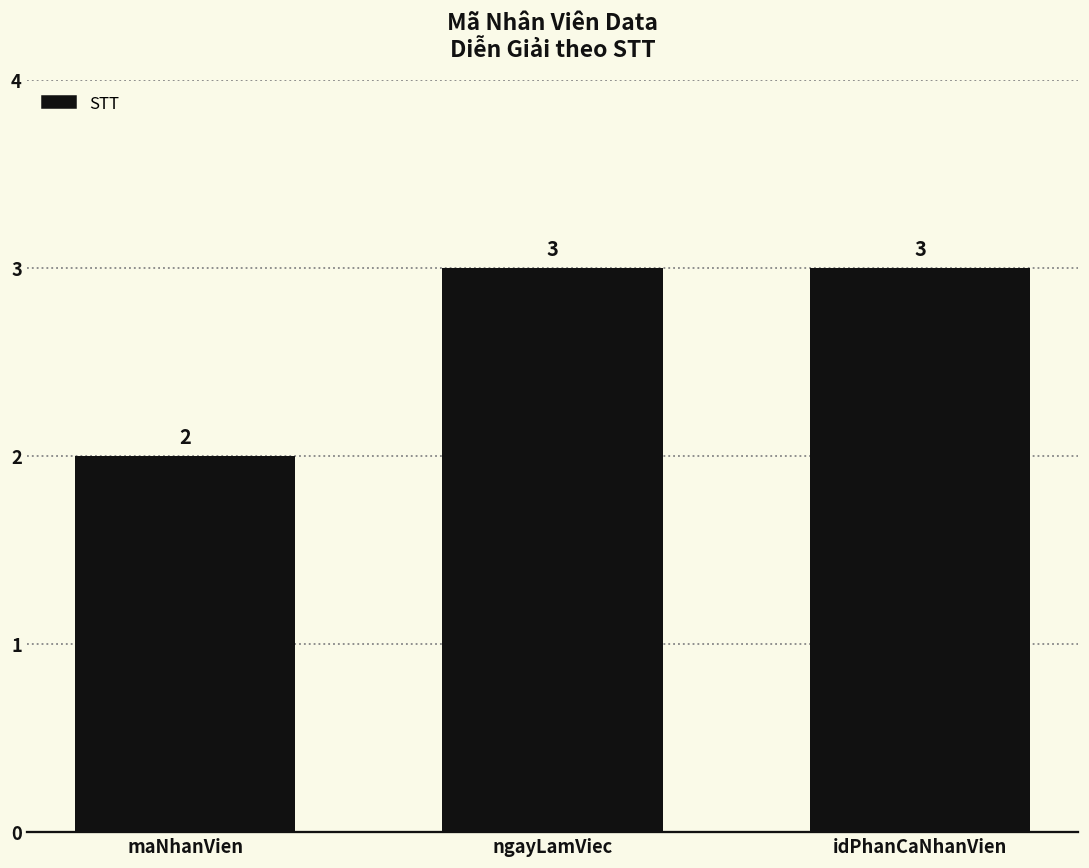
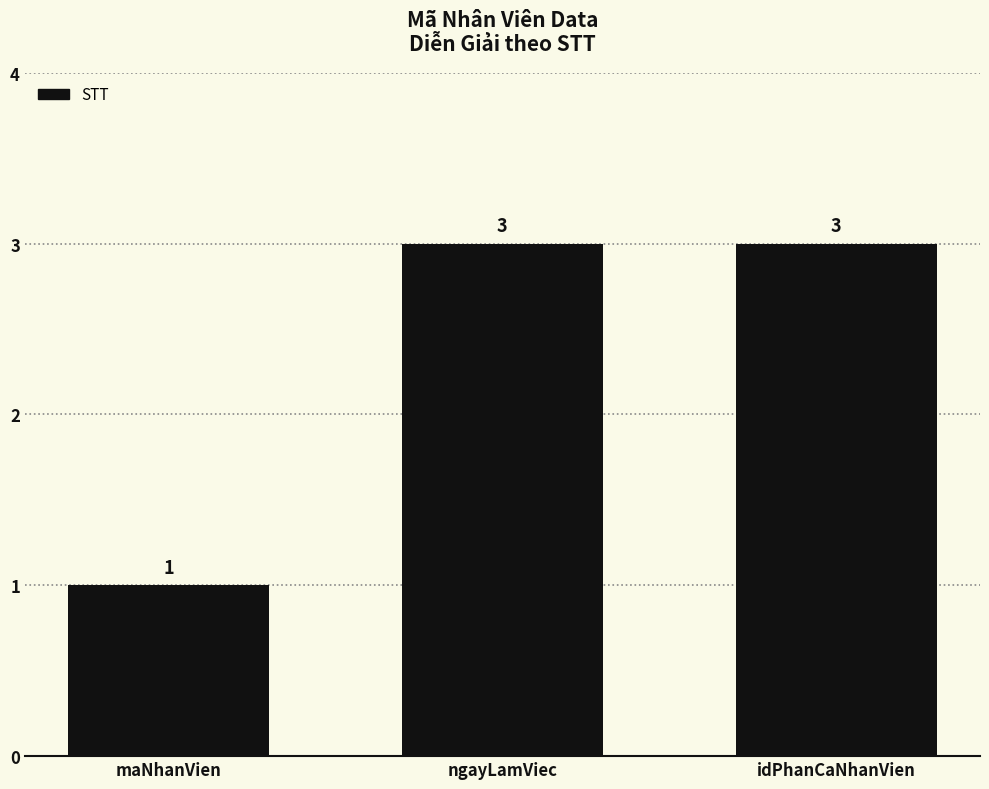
maNhanVien: 2 -> 1
